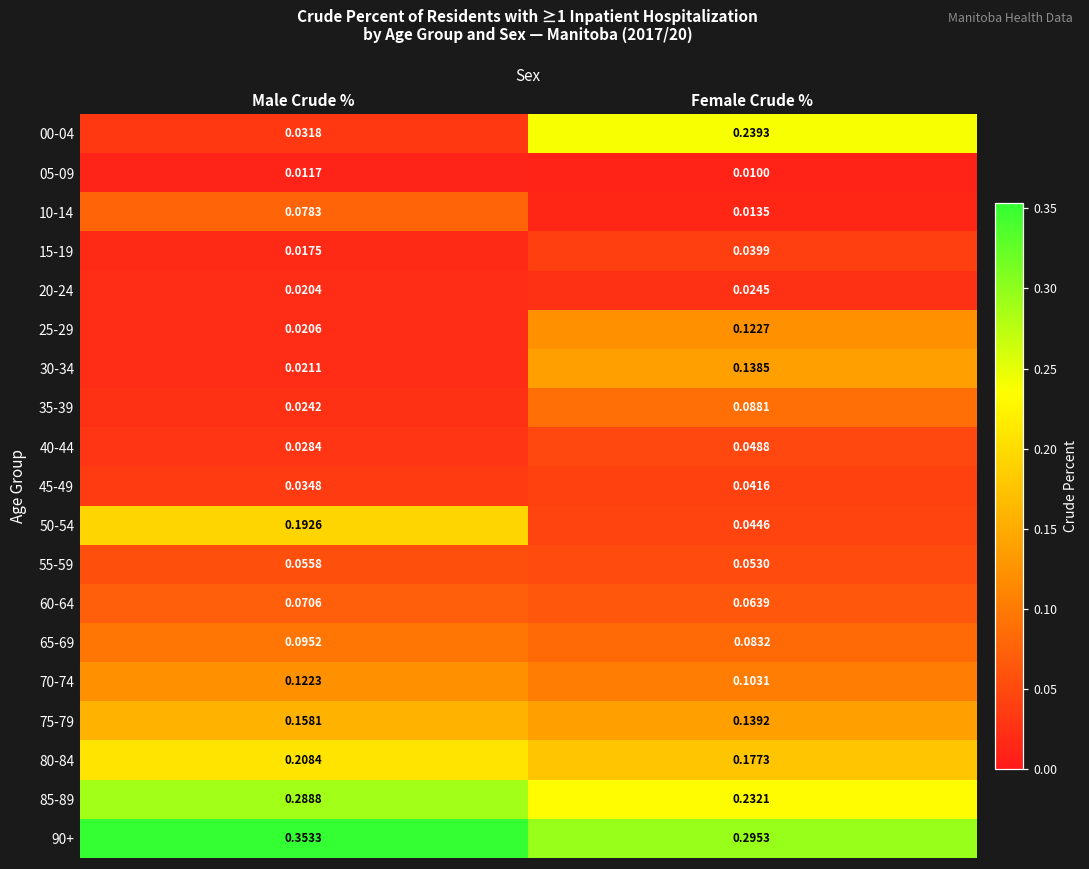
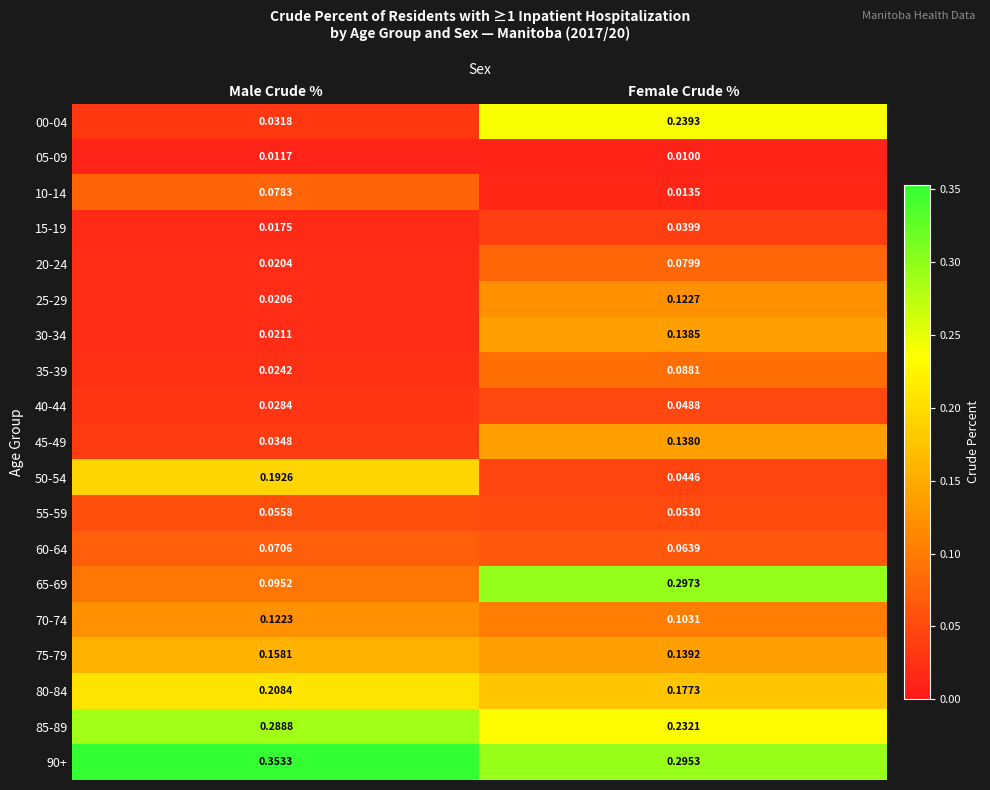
20-24, Female Crude %: 0.0245 -> 0.0799
45-49, Female Crude %: 0.0416 -> 0.1380
65-69, Female Crude %: 0.0832 -> 0.2973
